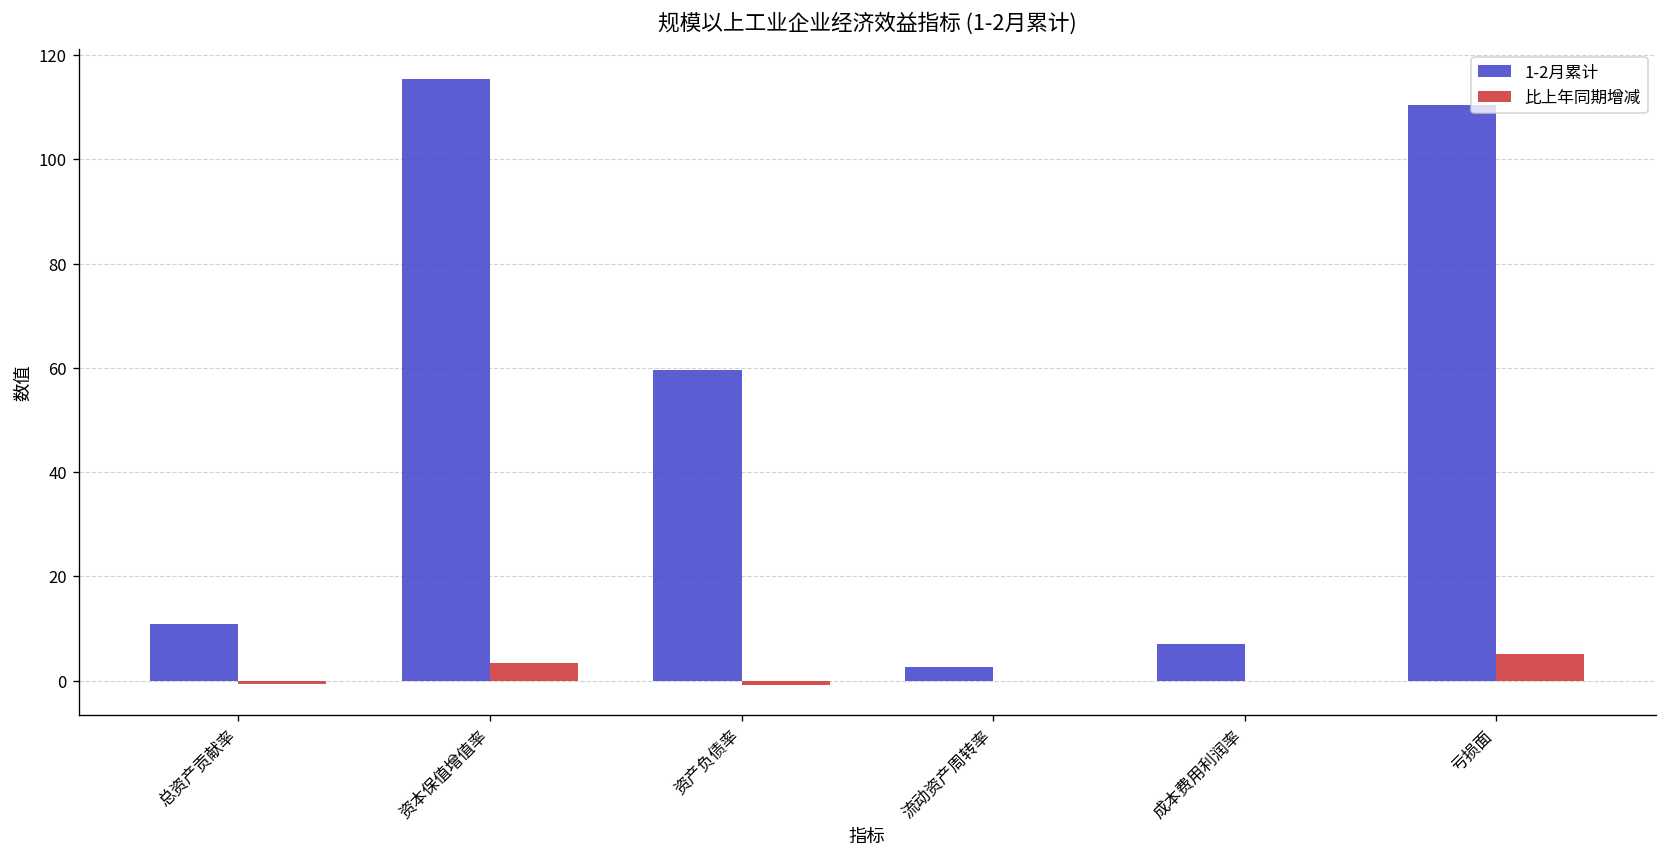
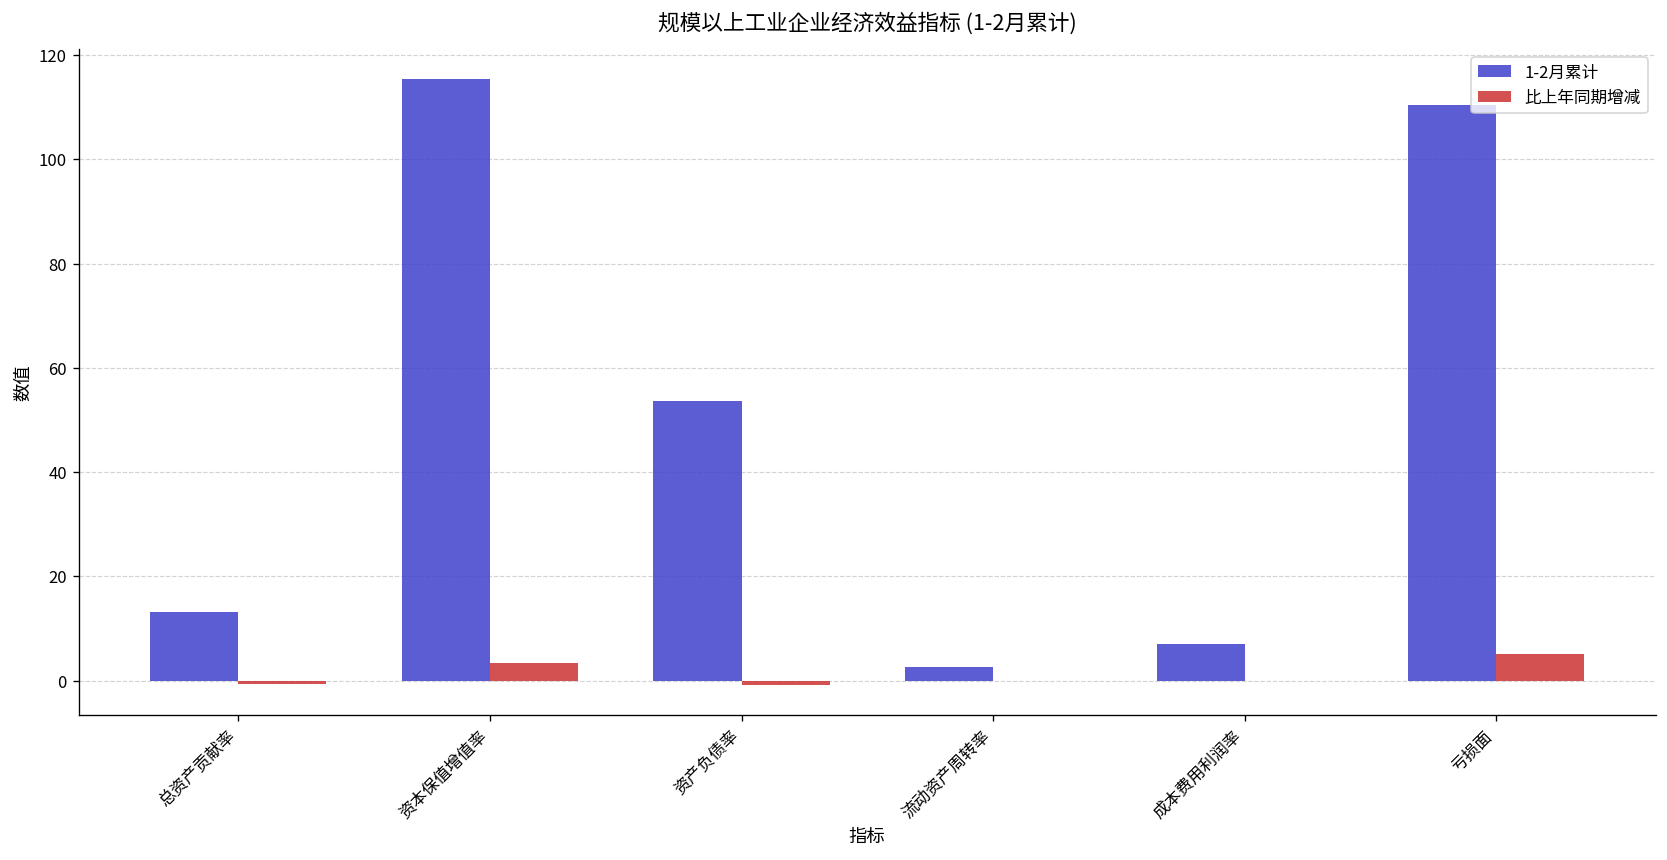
1-2月累计, 总资产贡献率: 11 -> 13
1-2月累计, 资产负债率: 60 -> 54
